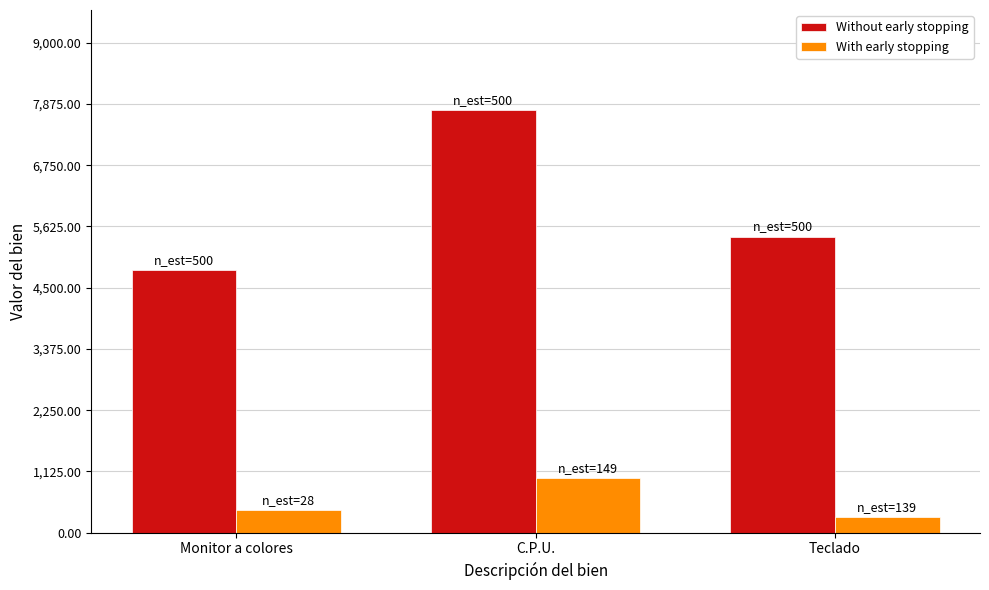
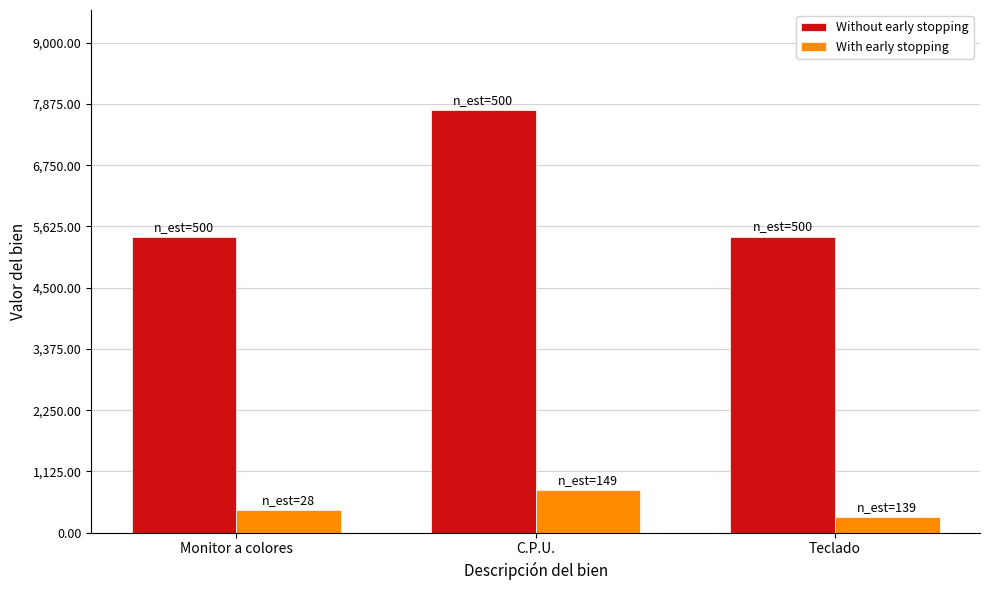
Without early stopping, Monitor a colores: 4,800 -> 5,400
With early stopping, C.P.U.: 1,000 -> 800
